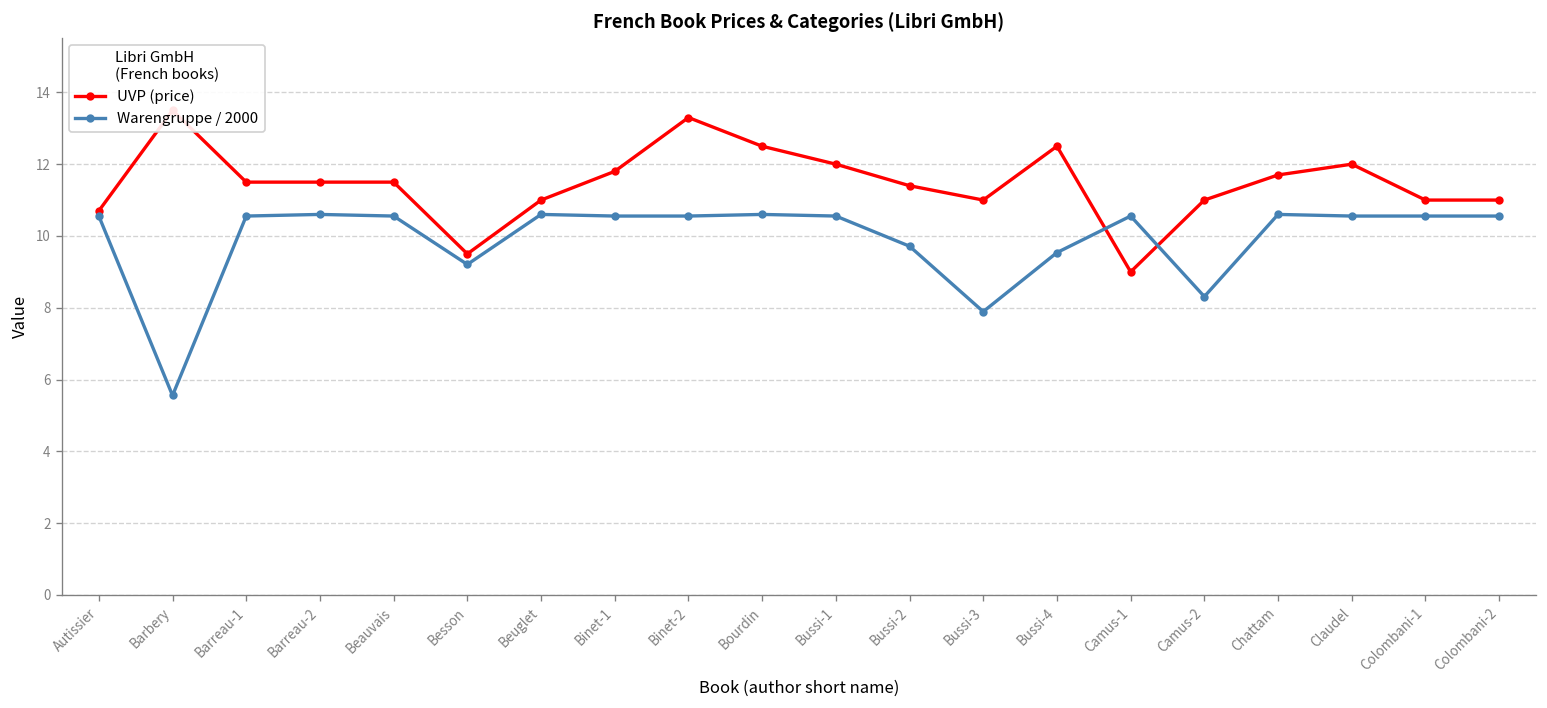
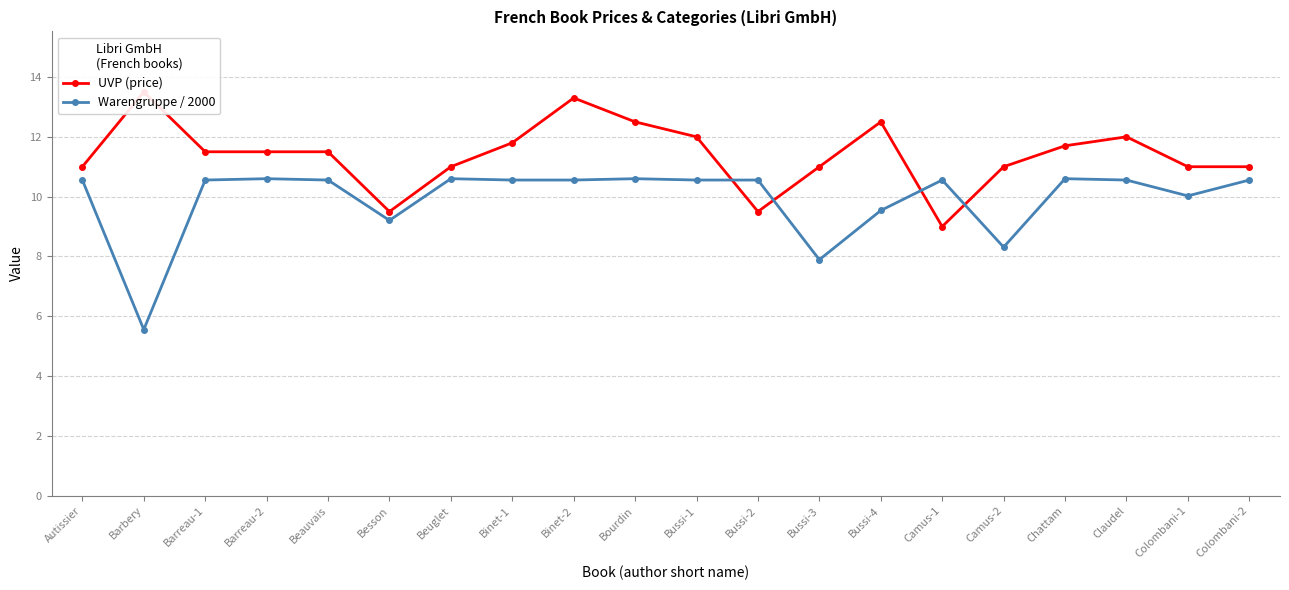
UVP (price), Autissier: 10.7 -> 11.0
UVP (price), Bussi-2: 11.4 -> 9.5
Warengruppe / 2000, Bussi-2: 9.7 -> 10.6
Warengruppe / 2000, Colombani-1: 10.6 -> 10.0
